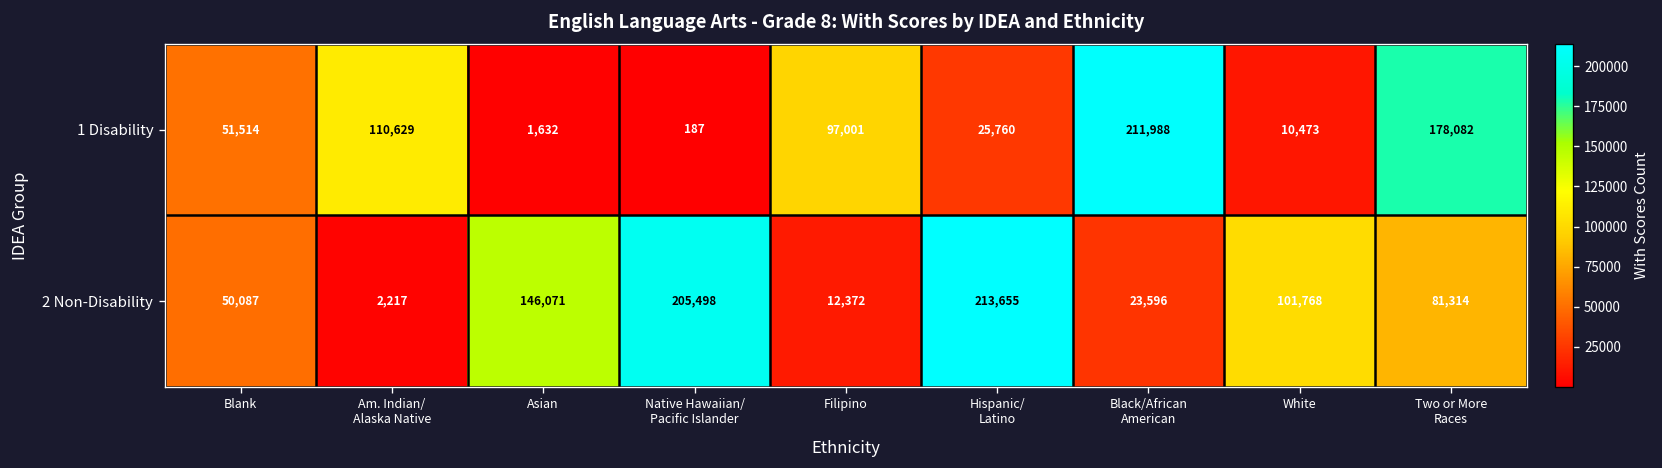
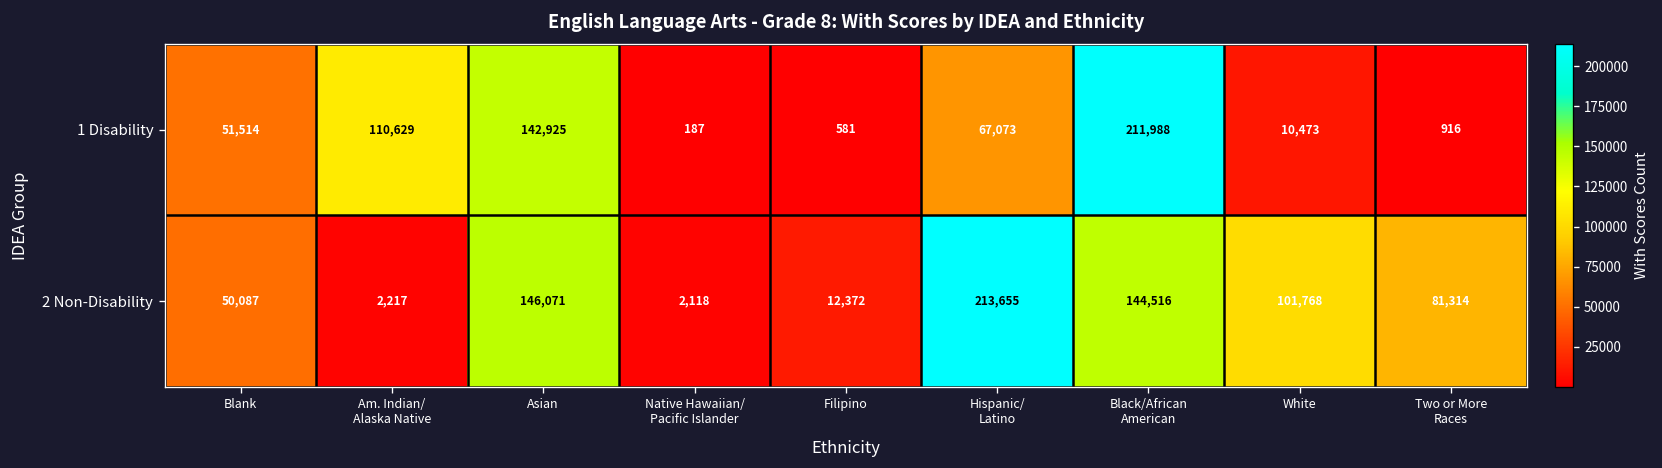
1 Disability, Asian: 1,632 -> 142,925
1 Disability, Filipino: 97,001 -> 581
1 Disability, Hispanic/ Latino: 25,760 -> 67,073
1 Disability, Two or More Races: 178,082 -> 916
2 Non-Disability, Native Hawaiian/ Pacific Islander: 205,498 -> 2,118
2 Non-Disability, Black/African American: 23,596 -> 144,516
